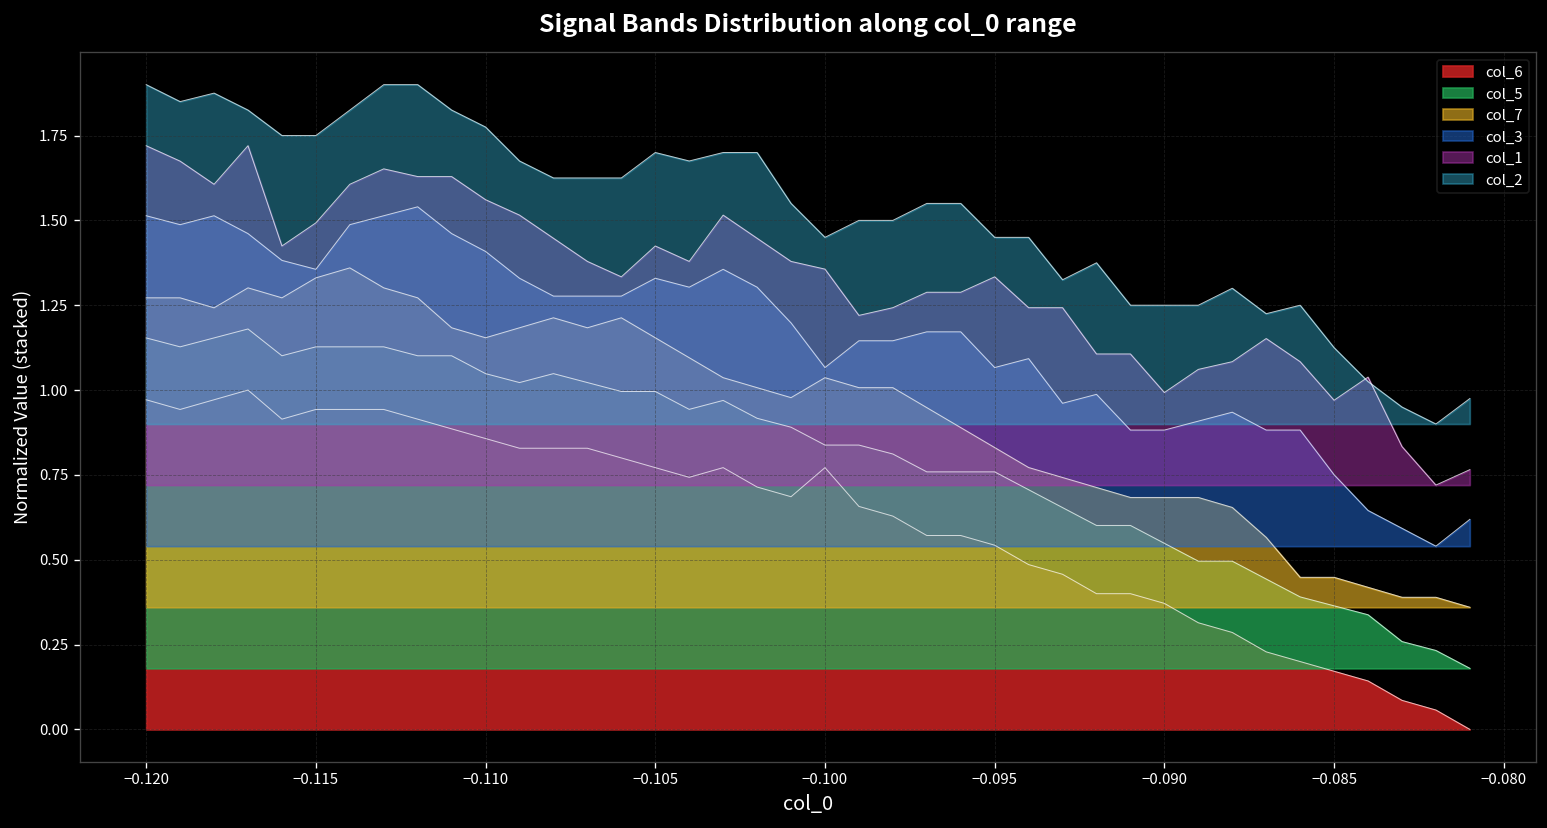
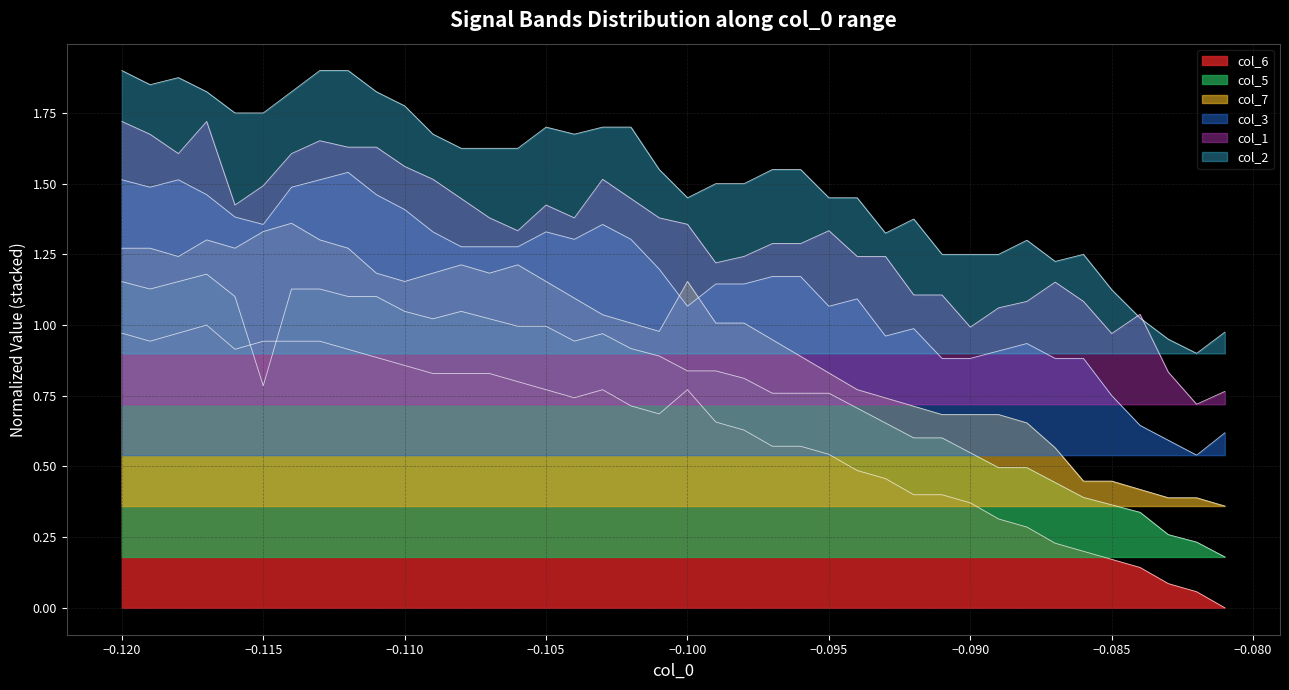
col_5, −0.115: 1.13 -> 0.79
col_7, −0.100: 1.04 -> 1.15
